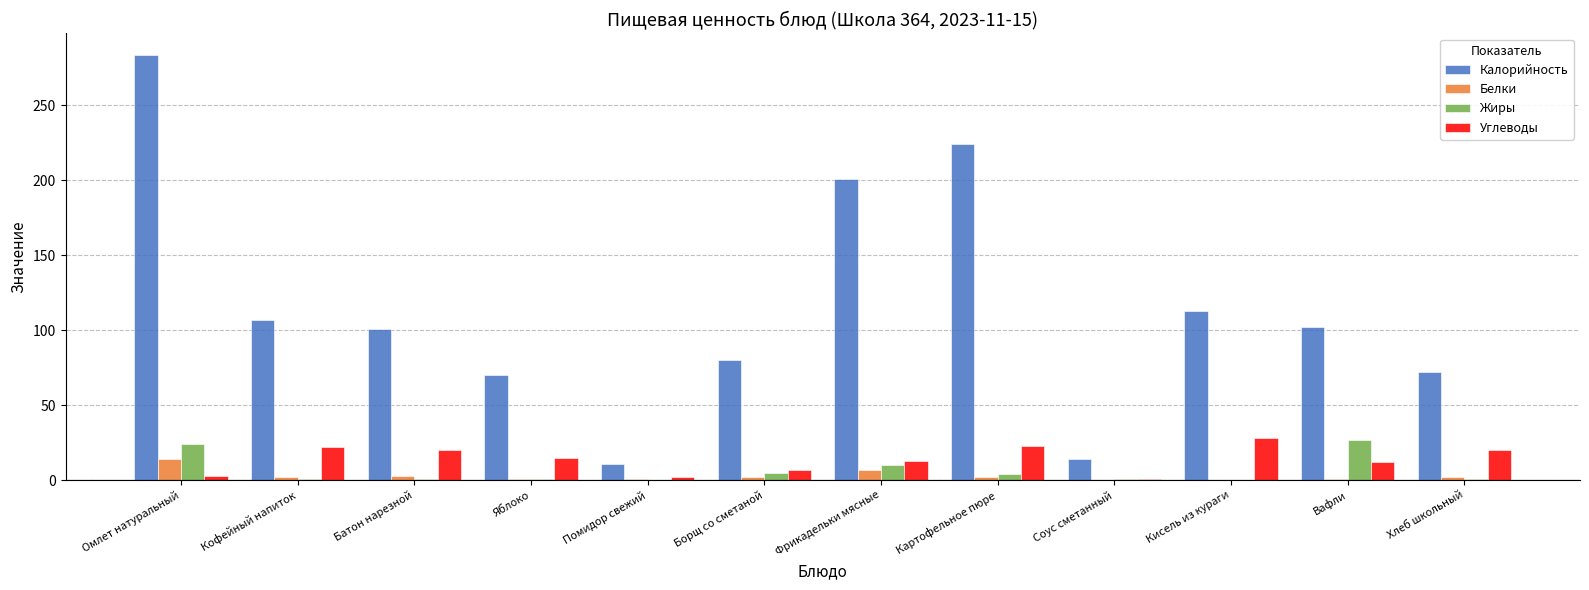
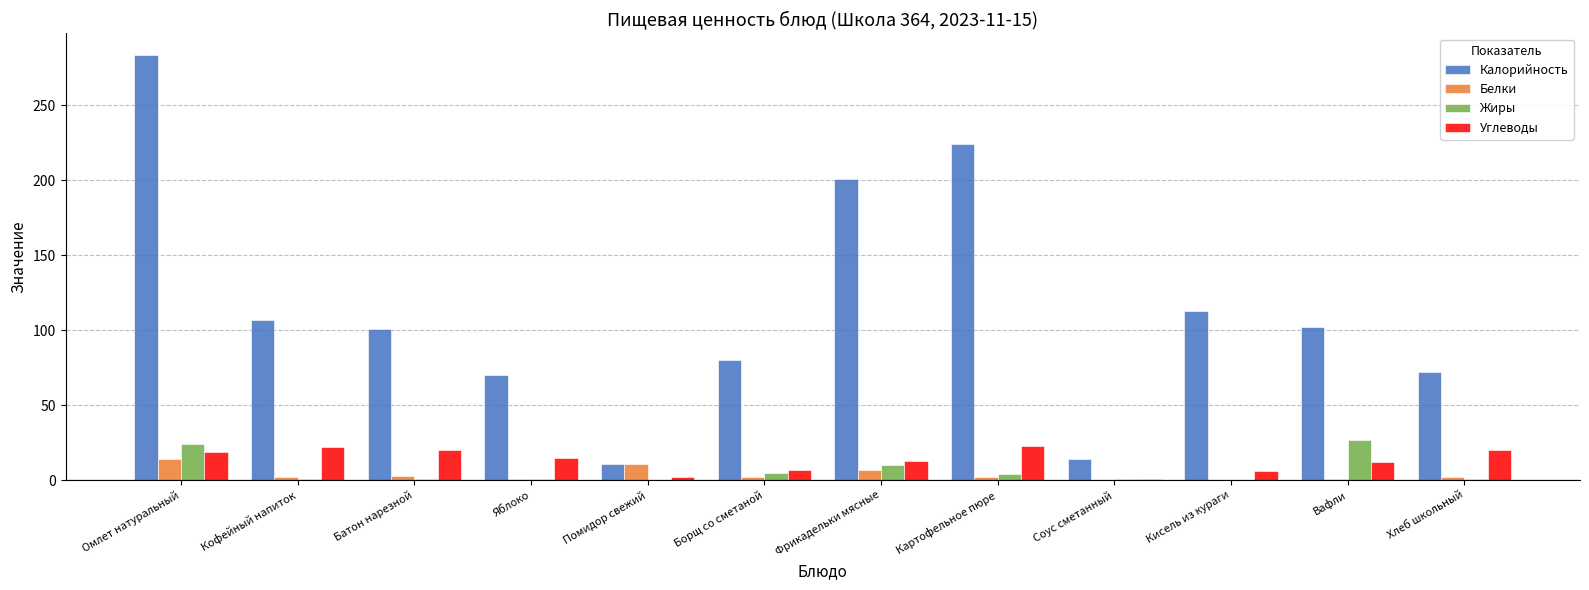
Углеводы, Омлет натуральный: 3 -> 19
Белки, Помидор свежий: 1 -> 11
Углеводы, Кисель из кураги: 28 -> 6
